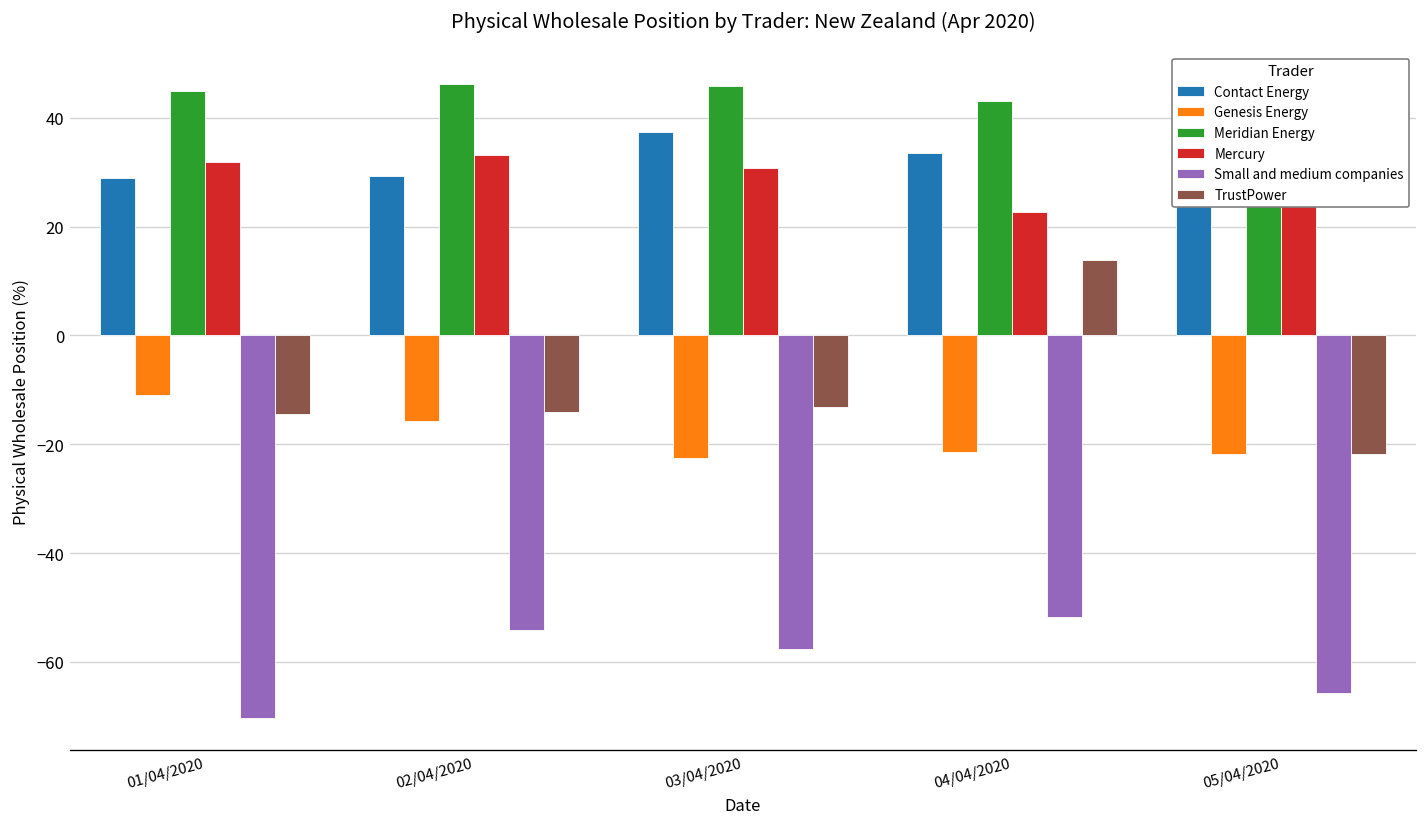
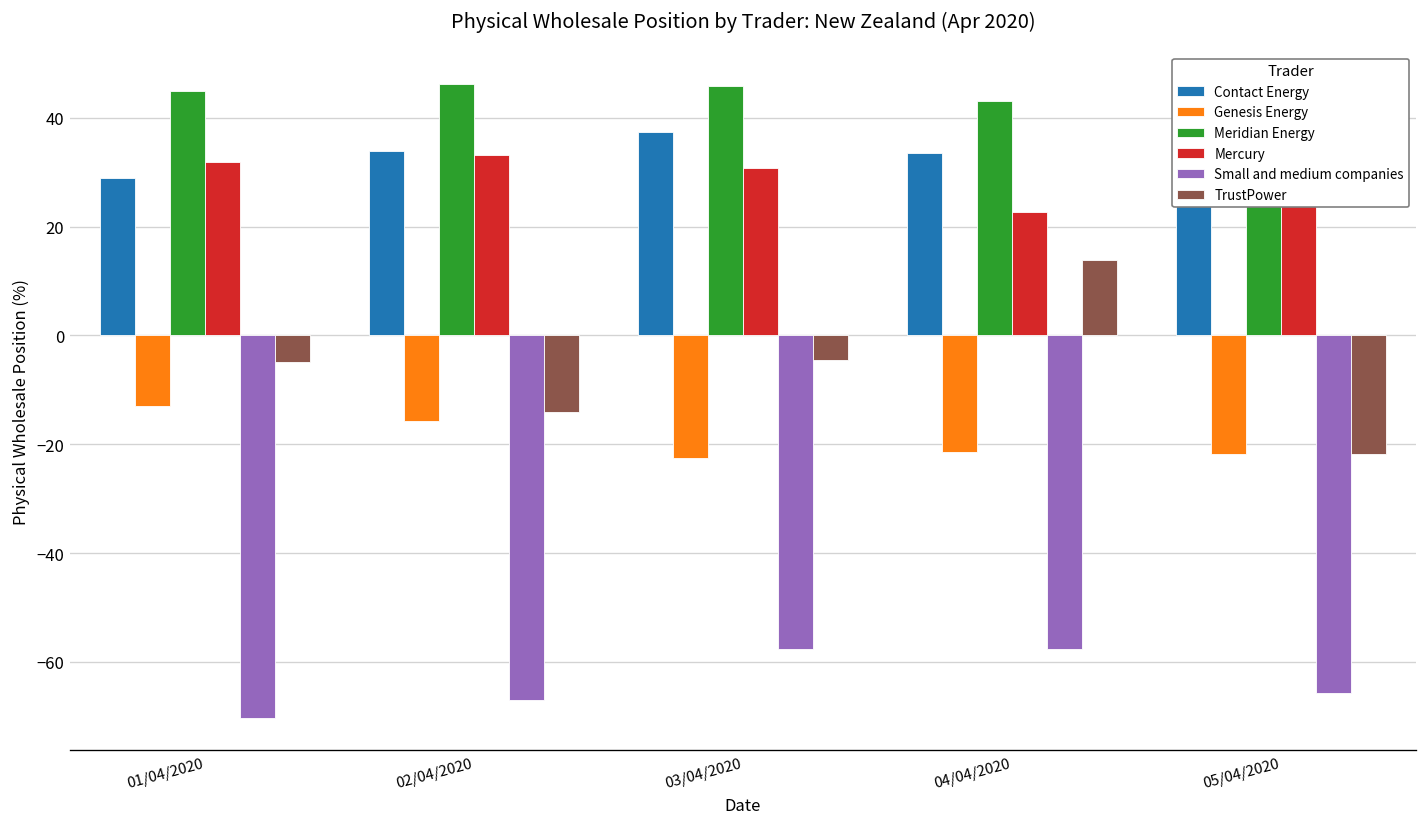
Genesis Energy, 01/04/2020: -11 -> -13
TrustPower, 01/04/2020: -14 -> -5
Contact Energy, 02/04/2020: 29 -> 34
Small and medium companies, 02/04/2020: -54 -> -67
TrustPower, 03/04/2020: -13 -> -5
Small and medium companies, 04/04/2020: -52 -> -58
